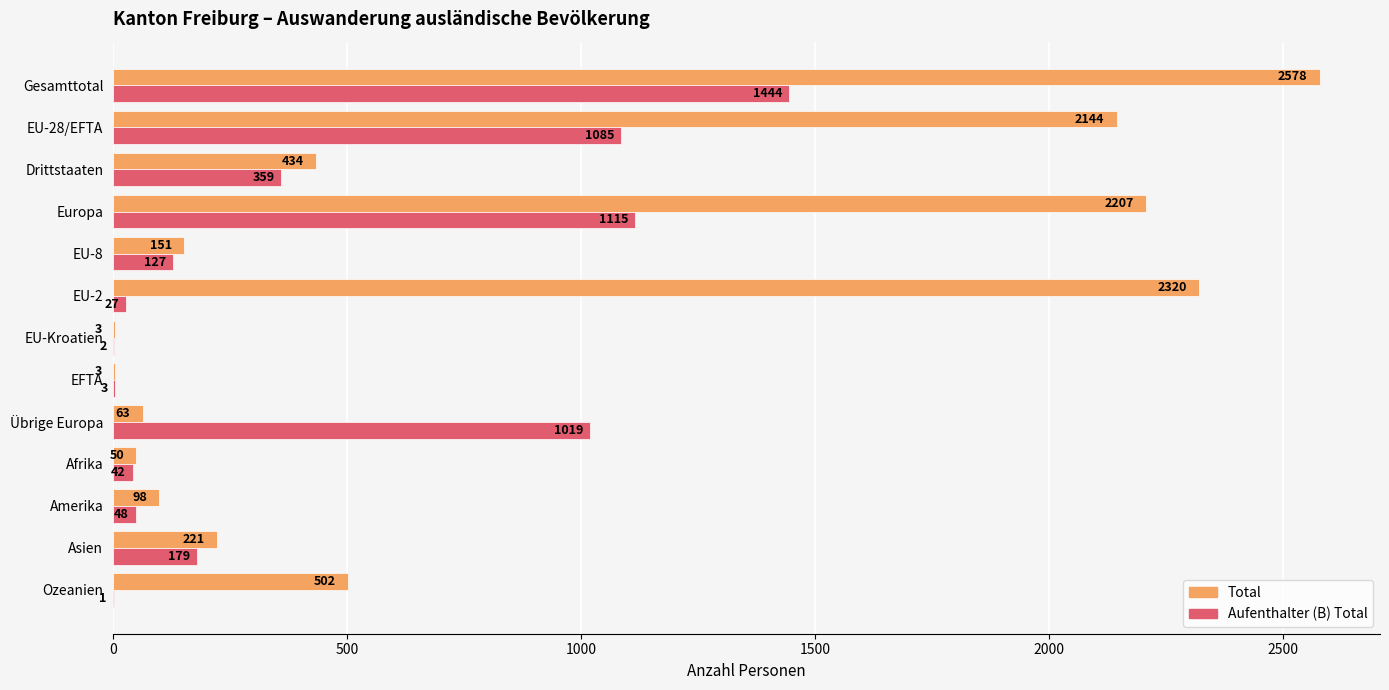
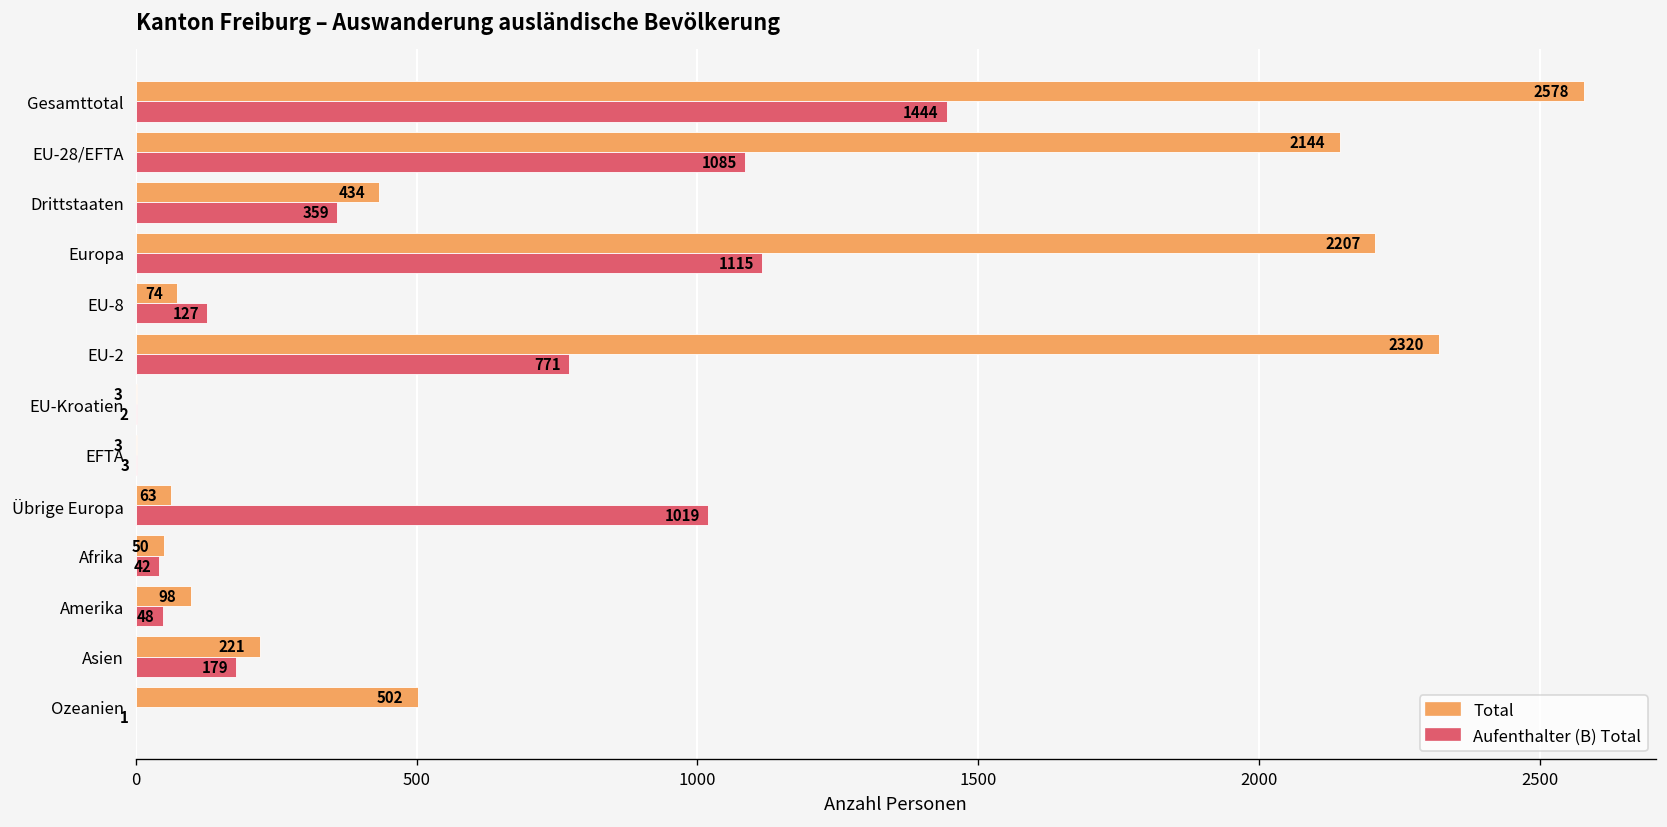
Total, EU-8: 151 -> 74
Aufenthalter (B) Total, EU-2: 27 -> 771
